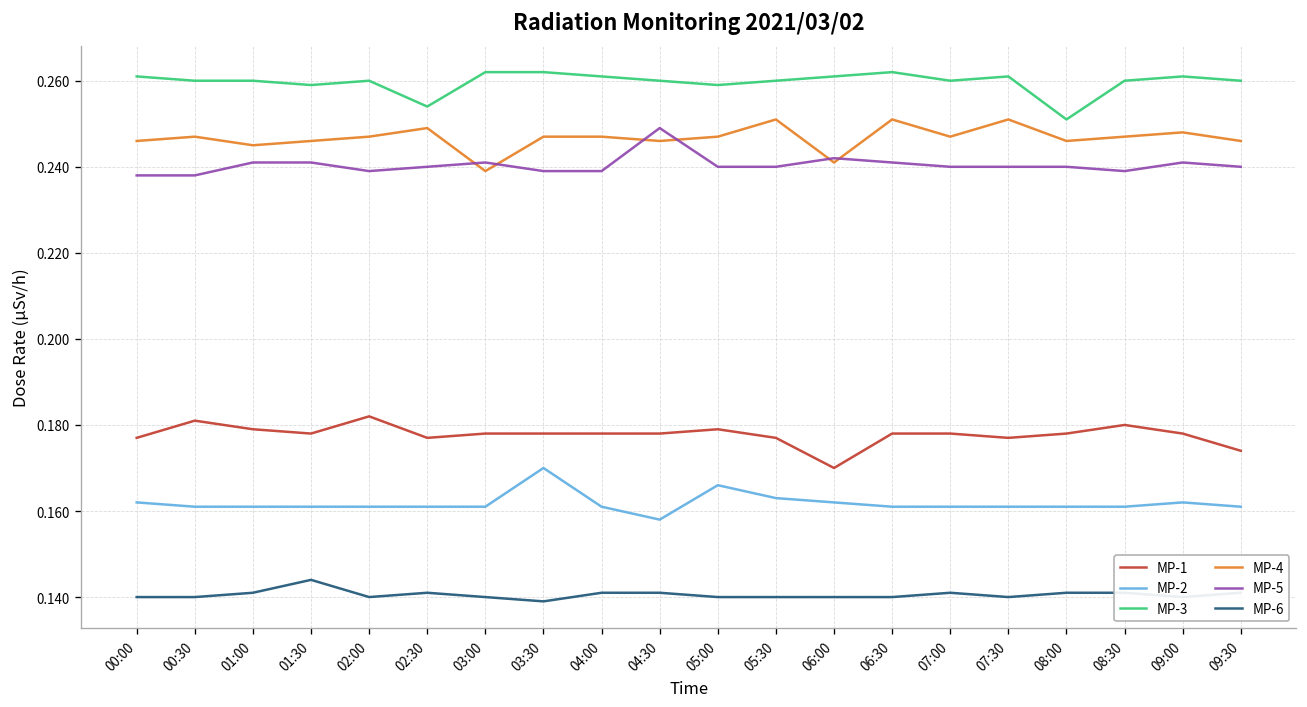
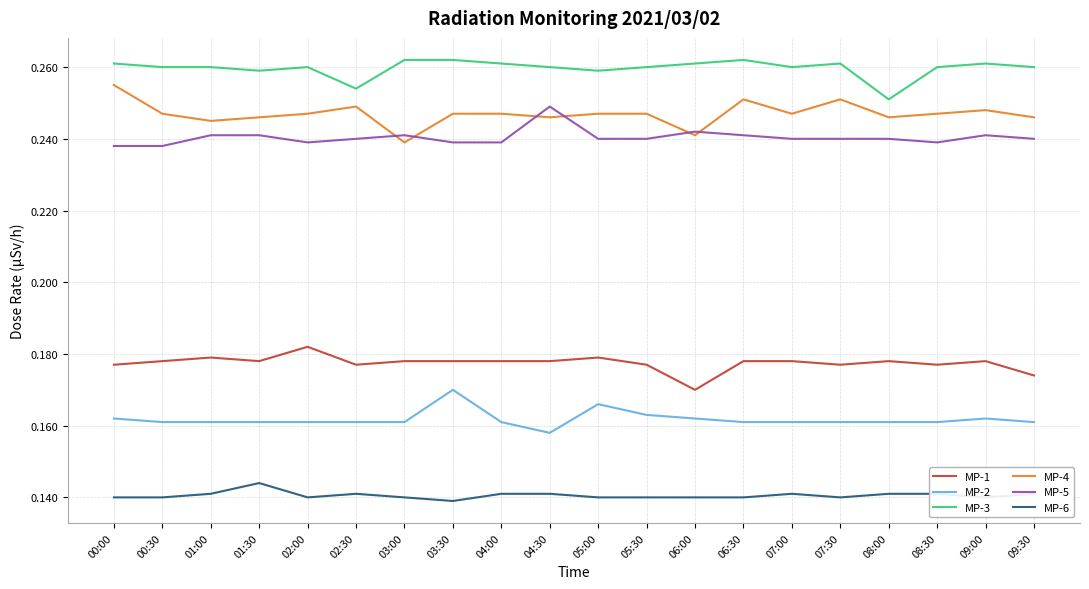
MP-4, 00:00: 0.246 -> 0.255
MP-1, 00:30: 0.181 -> 0.178
MP-4, 05:30: 0.251 -> 0.247
MP-1, 08:30: 0.180 -> 0.177
